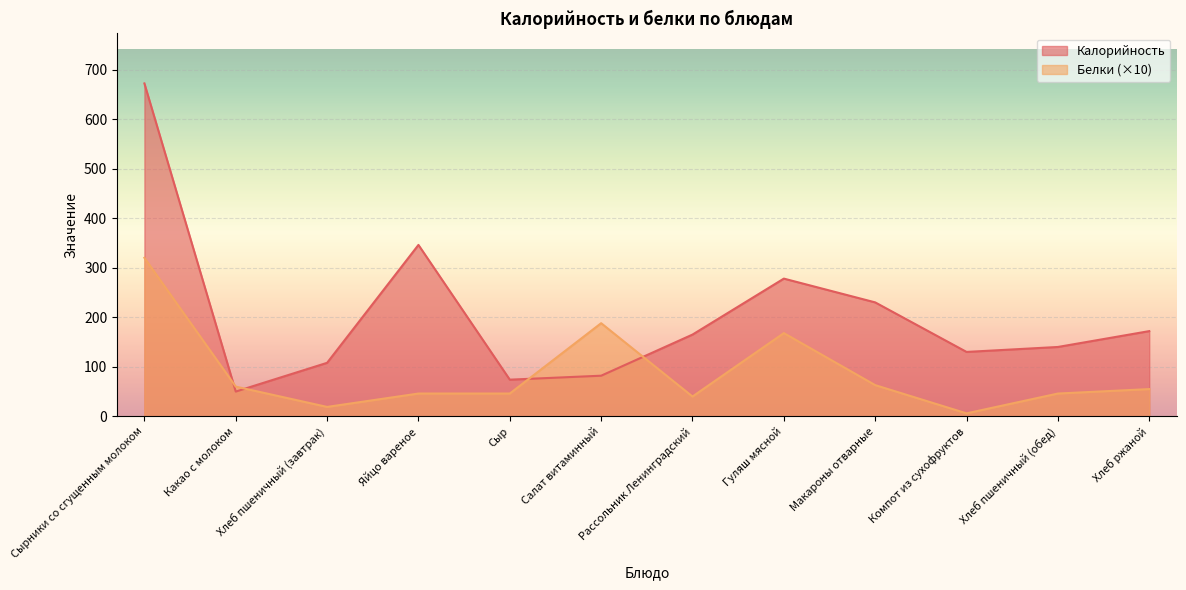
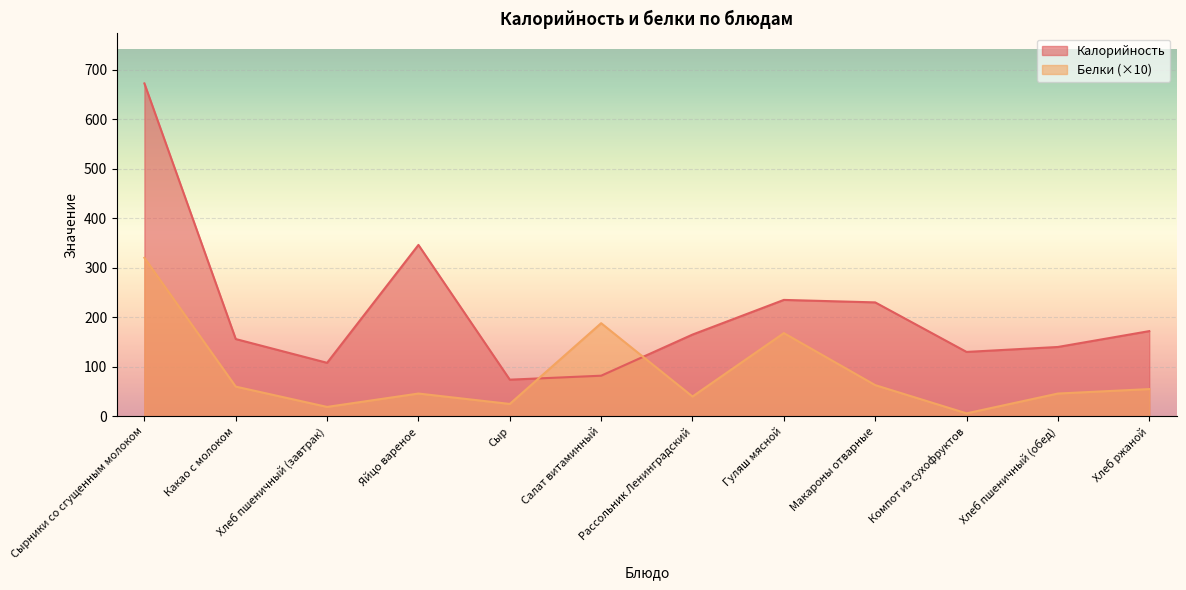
Калорийность, Какао с молоком: 50 -> 160
Белки (×10), Сыр: 50 -> 30
Калорийность, Гуляш мясной: 280 -> 240
